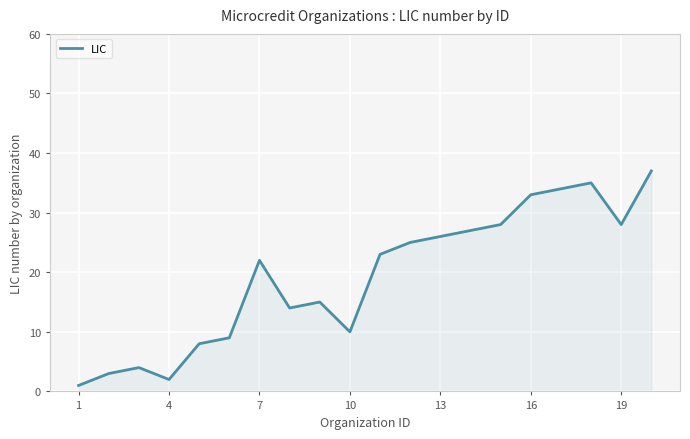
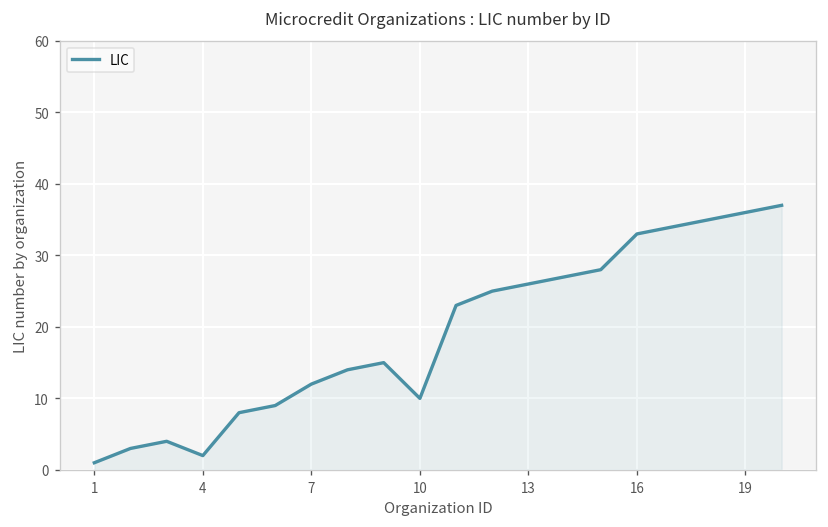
7: 22 -> 12
19: 28 -> 36
